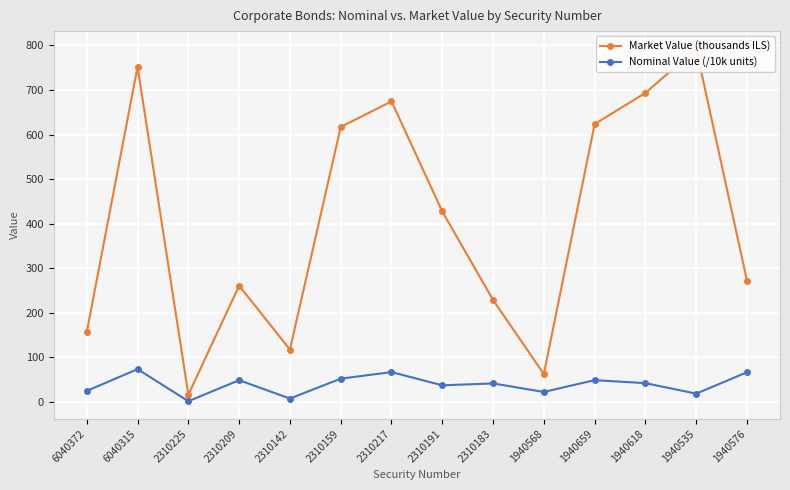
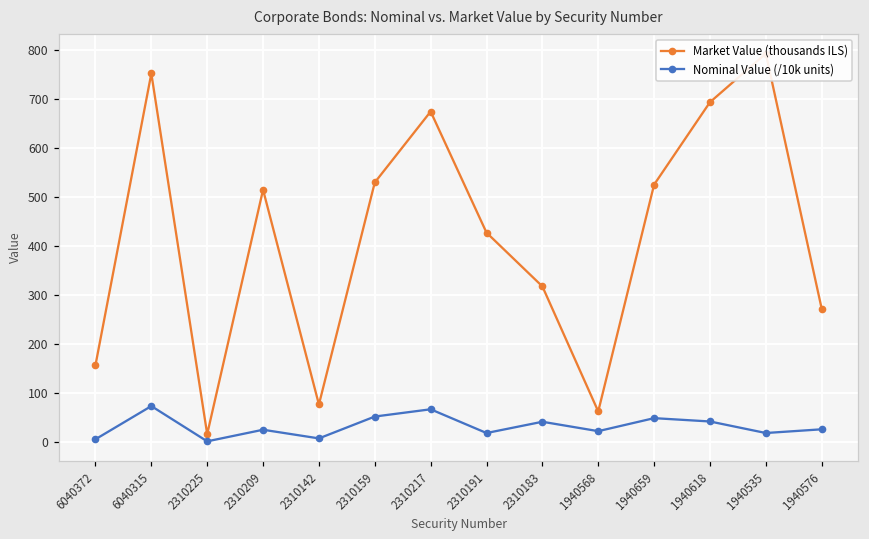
Nominal Value (/10k units), 6040372: 20 -> 10
Market Value (thousands ILS), 2310209: 260 -> 510
Nominal Value (/10k units), 2310209: 50 -> 30
Market Value (thousands ILS), 2310142: 120 -> 80
Market Value (thousands ILS), 2310159: 620 -> 530
Nominal Value (/10k units), 2310191: 40 -> 20
Market Value (thousands ILS), 2310183: 230 -> 320
Market Value (thousands ILS), 1940659: 620 -> 530
Nominal Value (/10k units), 1940576: 70 -> 30
